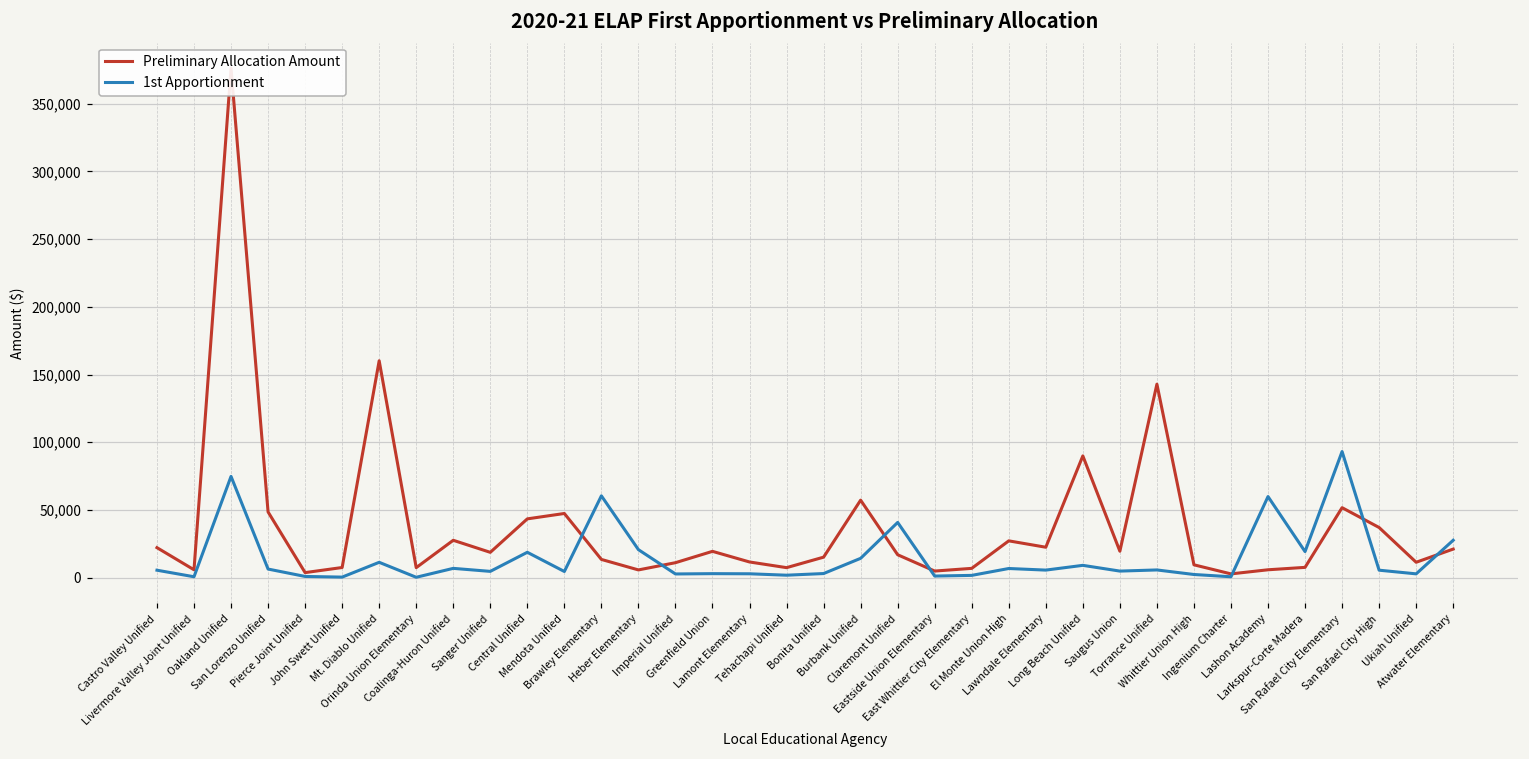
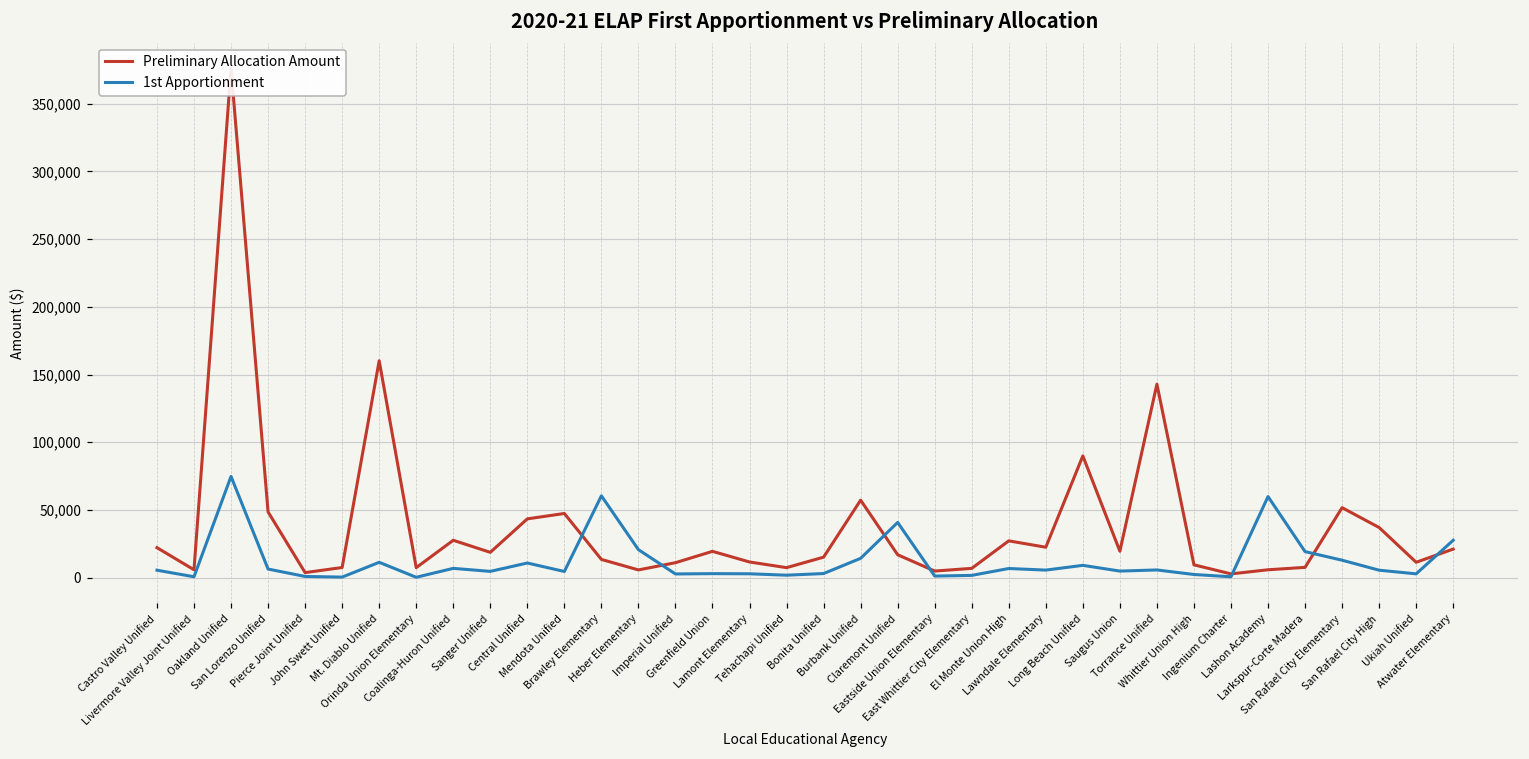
1st Apportionment, Central Unified: 19,000 -> 11,000
1st Apportionment, San Rafael City Elementary: 93,000 -> 13,000
